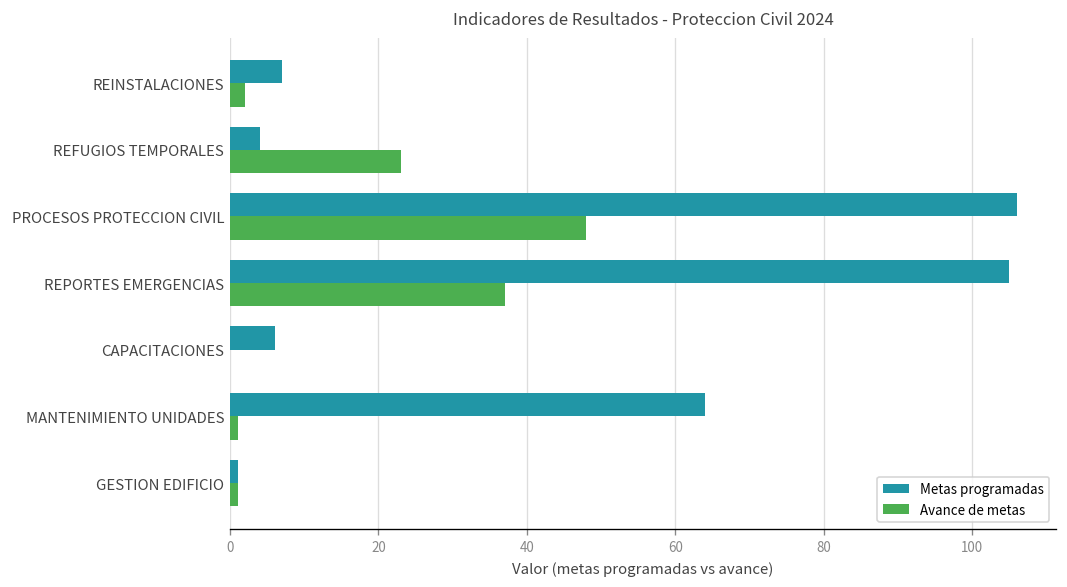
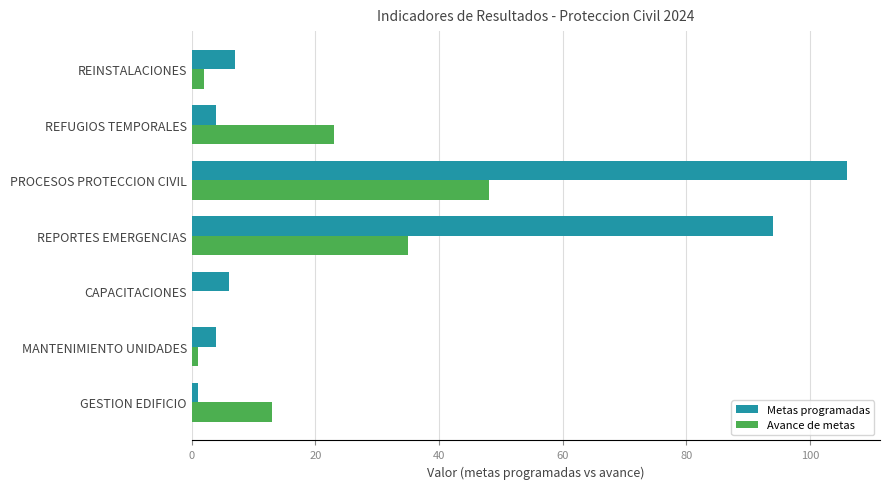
Metas programadas, REPORTES EMERGENCIAS: 105 -> 94
Avance de metas, REPORTES EMERGENCIAS: 37 -> 35
Metas programadas, MANTENIMIENTO UNIDADES: 64 -> 4
Avance de metas, GESTION EDIFICIO: 1 -> 13
